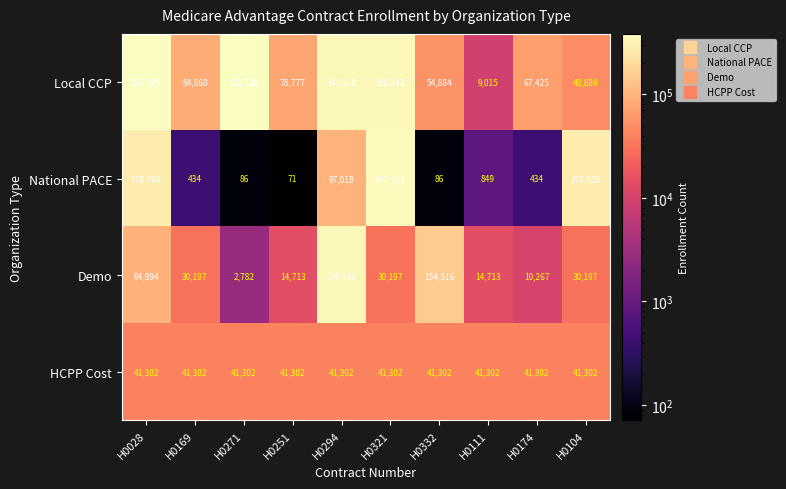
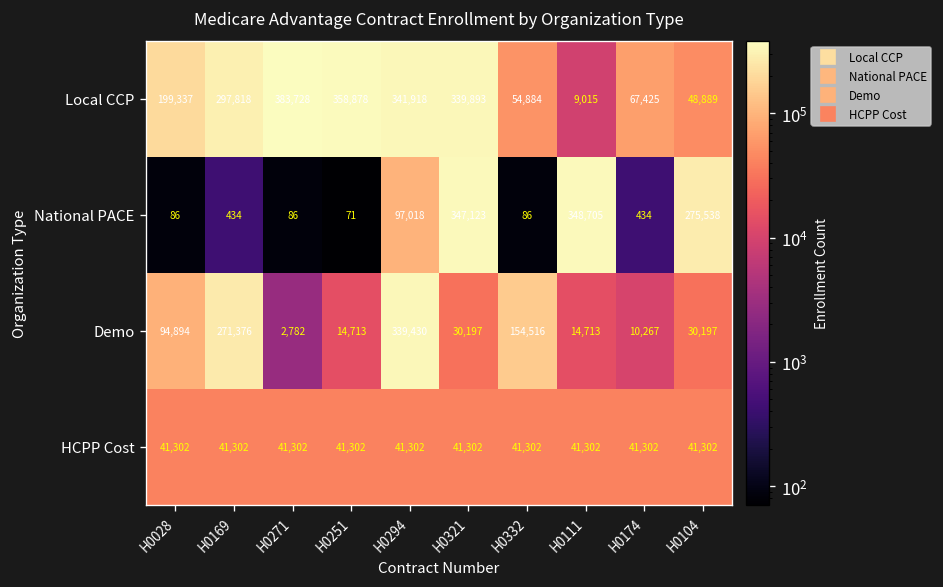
Local CCP, H0028: 382,195 -> 199,337
Local CCP, H0169: 84,860 -> 297,818
Local CCP, H0251: 78,777 -> 358,878
National PACE, H0028: 276,796 -> 86
National PACE, H0111: 849 -> 348,705
Demo, H0169: 30,197 -> 271,376
